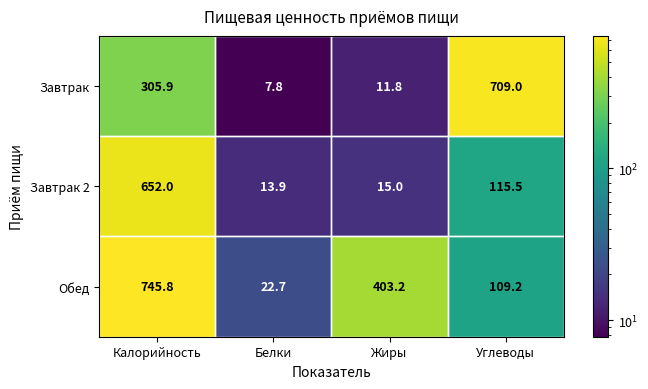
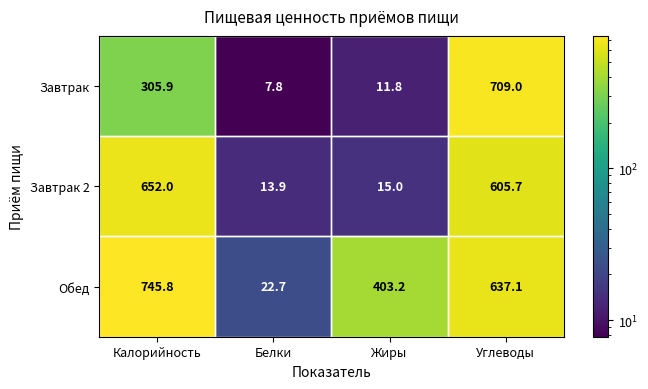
Завтрак 2, Углеводы: 115.5 -> 605.7
Обед, Углеводы: 109.2 -> 637.1
